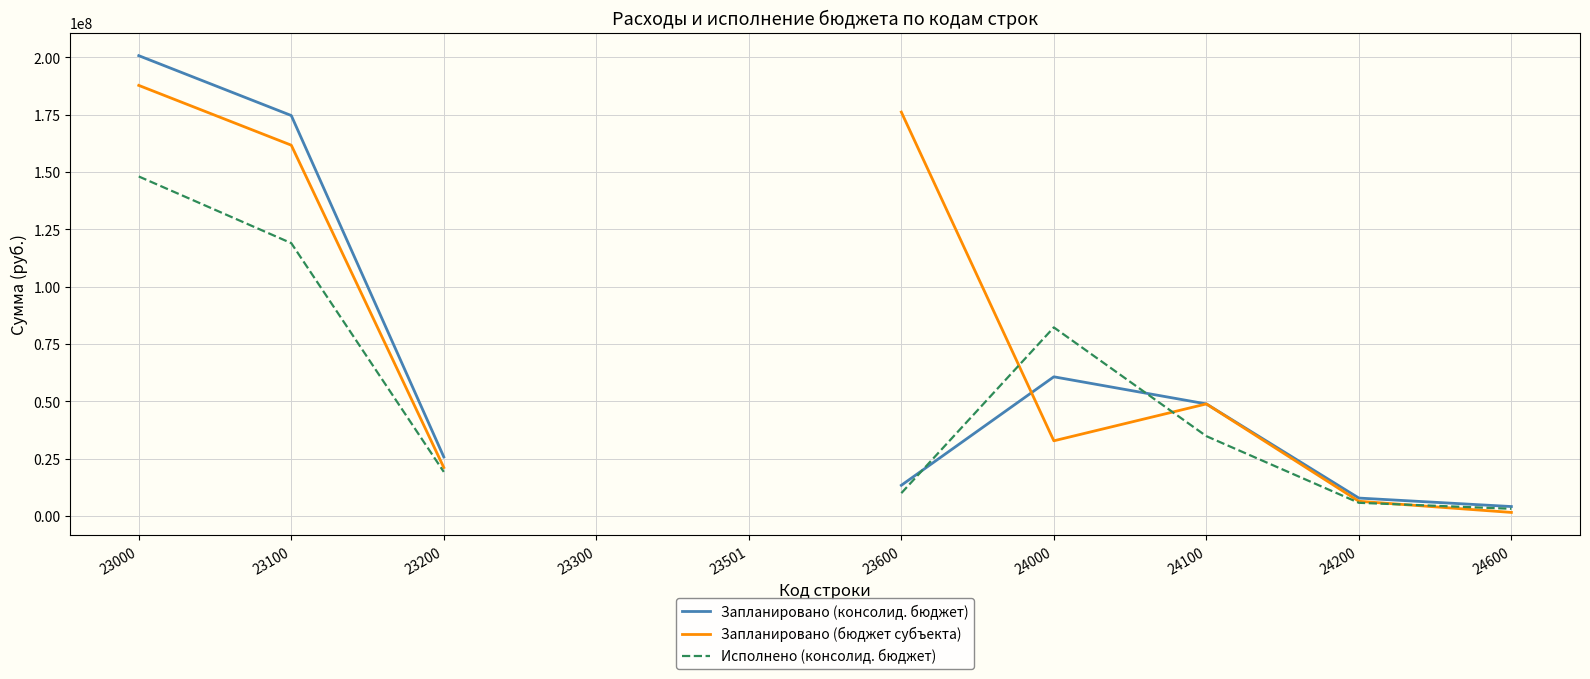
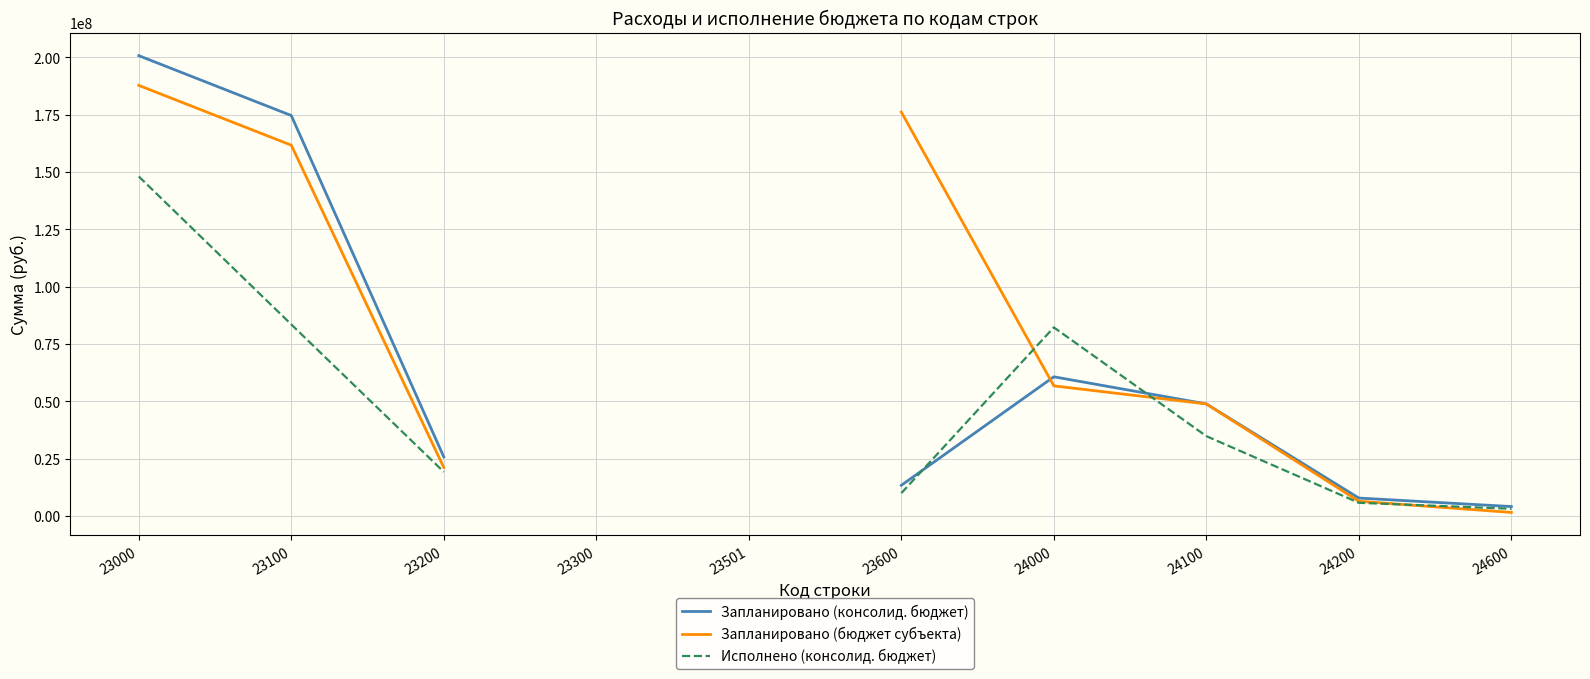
Исполнено (консолид. бюджет), 23100: 119000000 -> 84000000
Запланировано (бюджет субъекта), 24000: 33000000 -> 57000000
